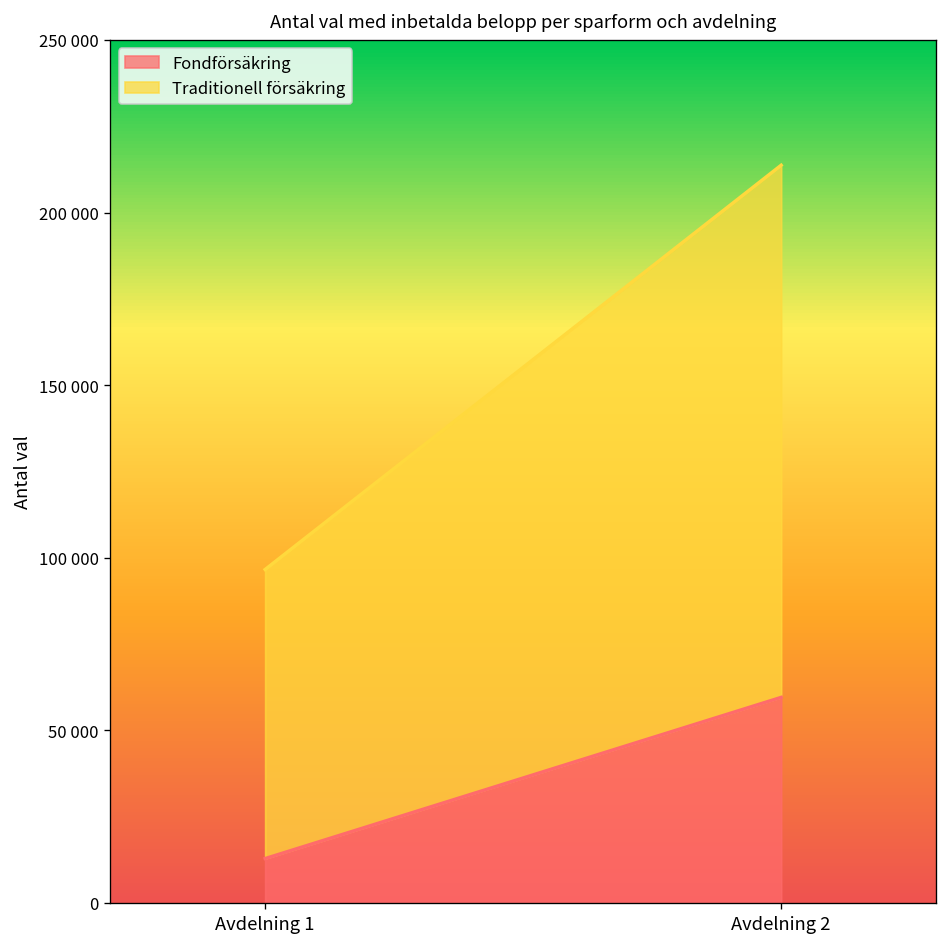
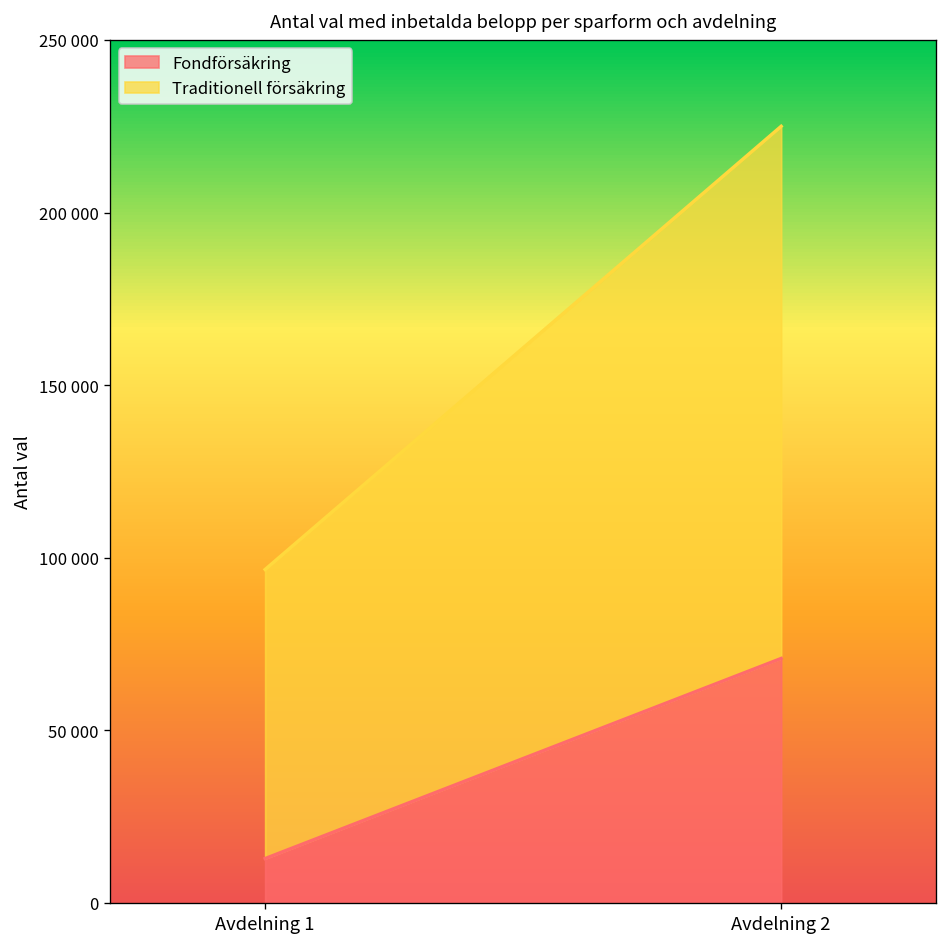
Fondförsäkring, Avdelning 2: 60000 -> 71000
